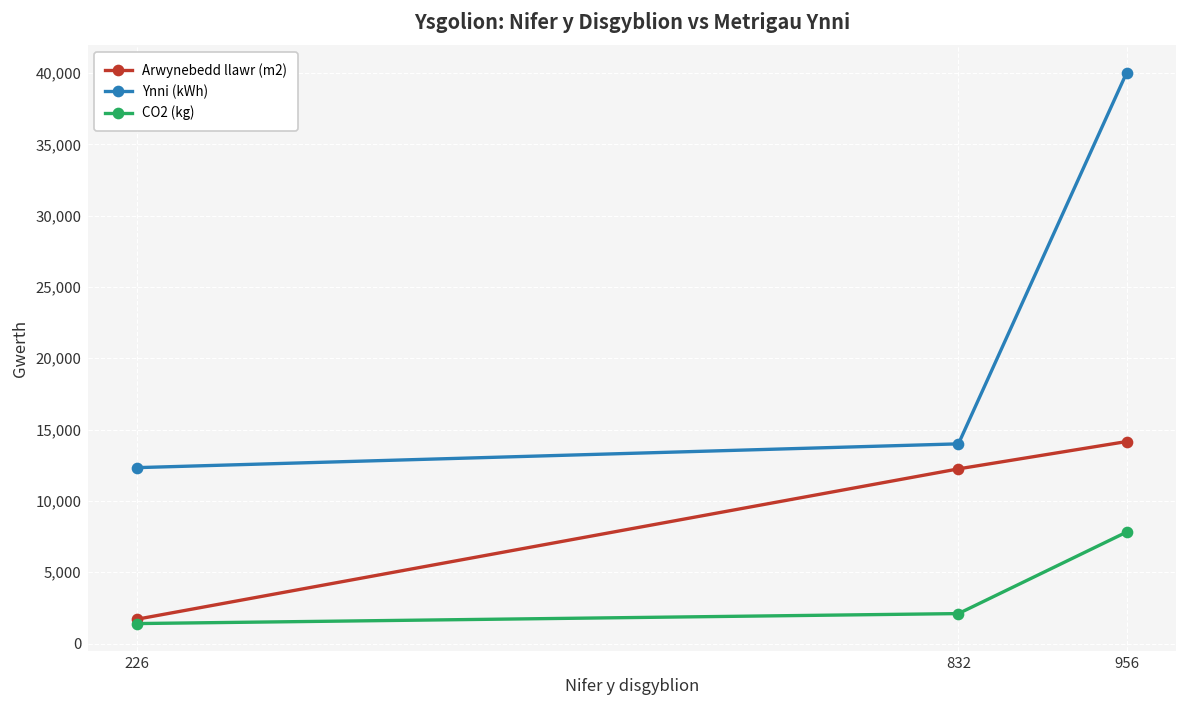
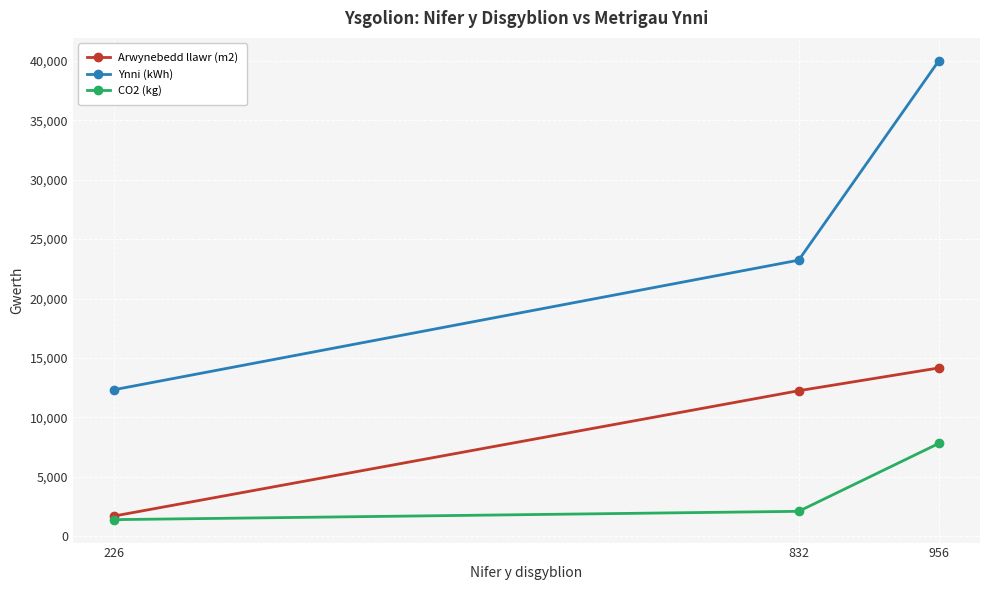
Ynni (kWh), 832: 14,000 -> 23,200
